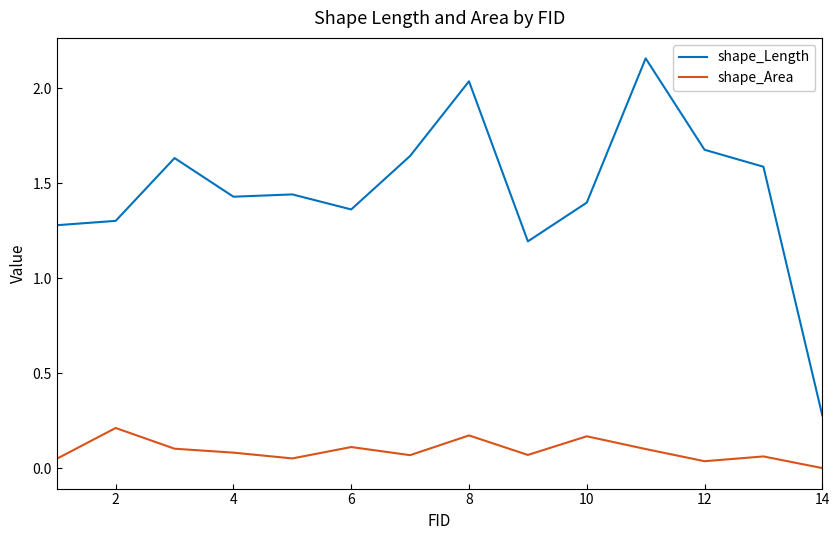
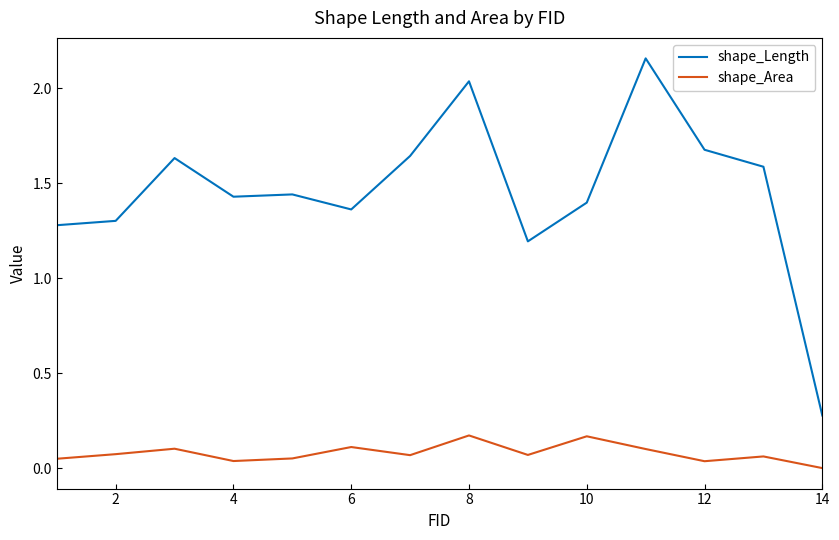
shape_Area, 2: 0.21 -> 0.07
shape_Area, 4: 0.08 -> 0.04
